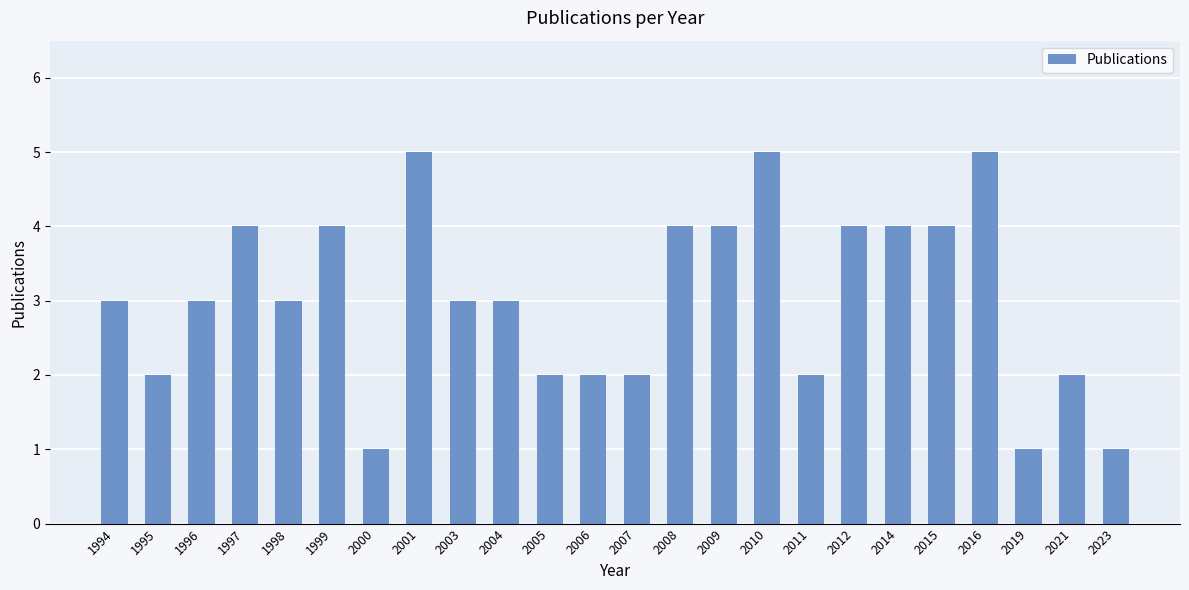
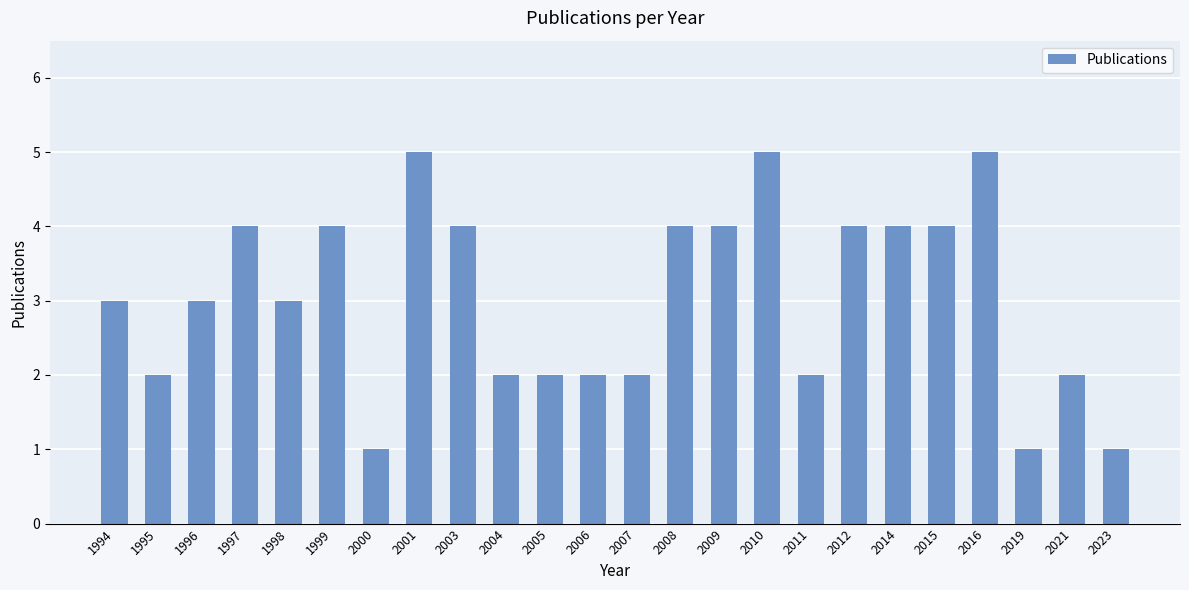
2003: 3 -> 4
2004: 3 -> 2
